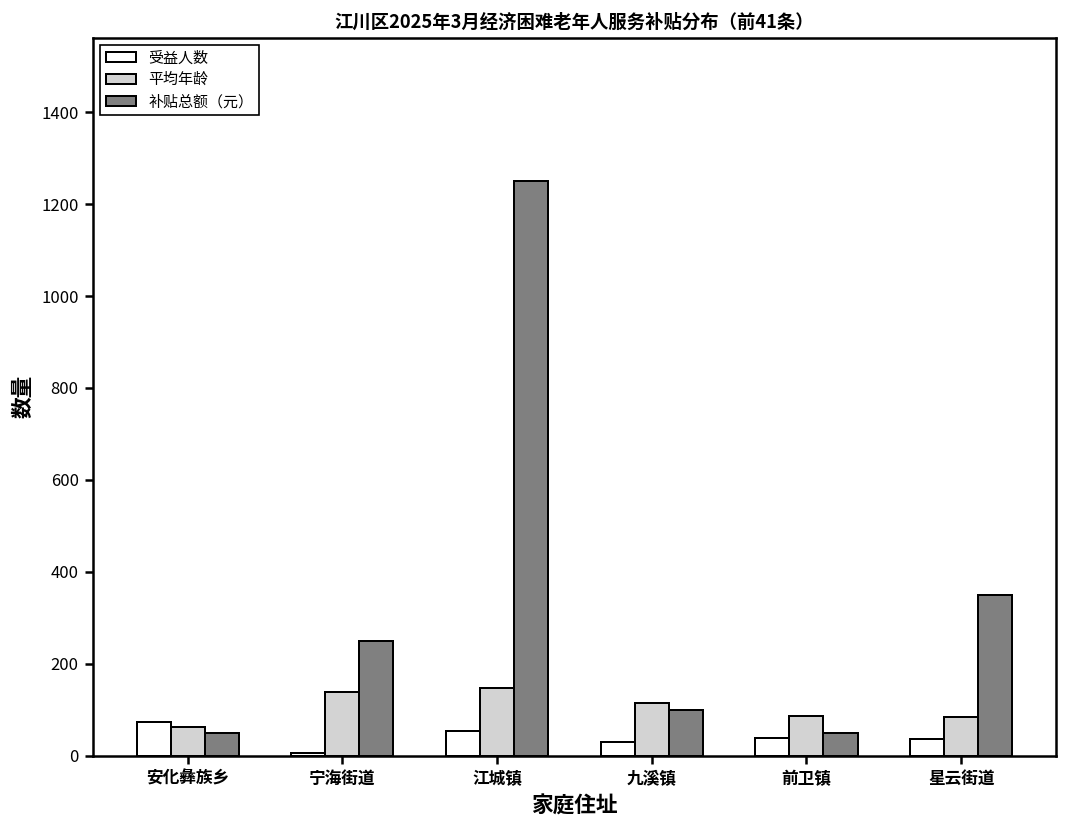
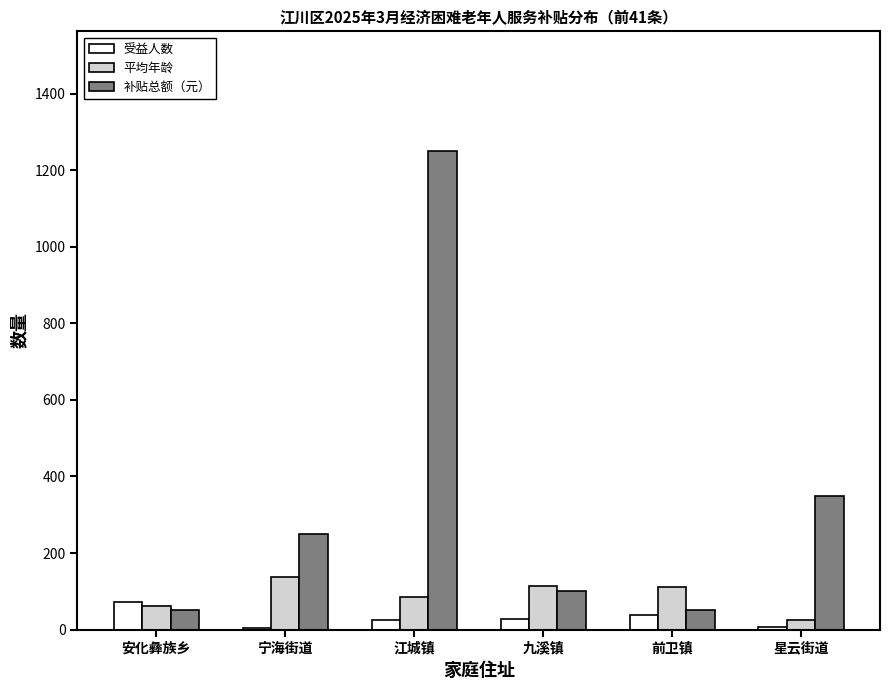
受益人数, 江城镇: 50 -> 30
平均年龄, 江城镇: 150 -> 90
平均年龄, 前卫镇: 90 -> 110
受益人数, 星云街道: 40 -> 10
平均年龄, 星云街道: 80 -> 20
